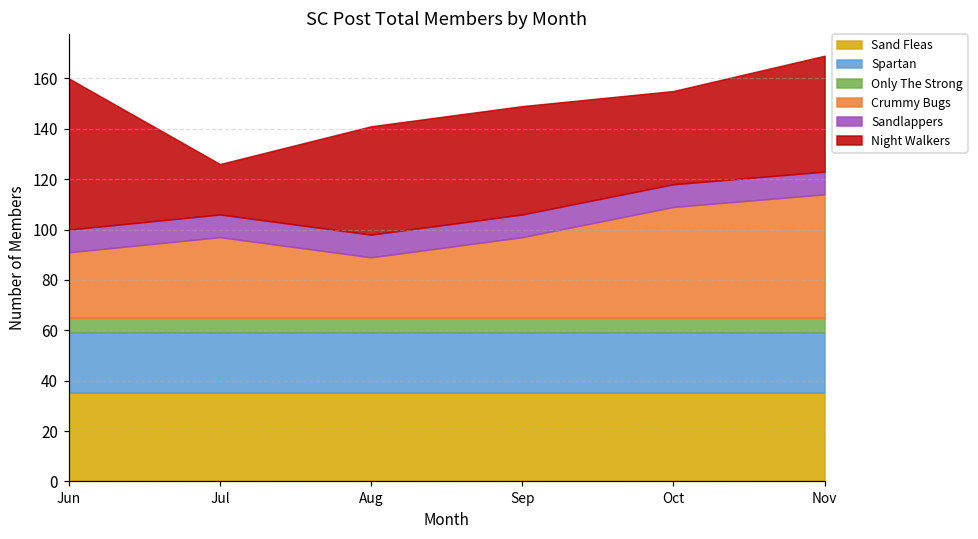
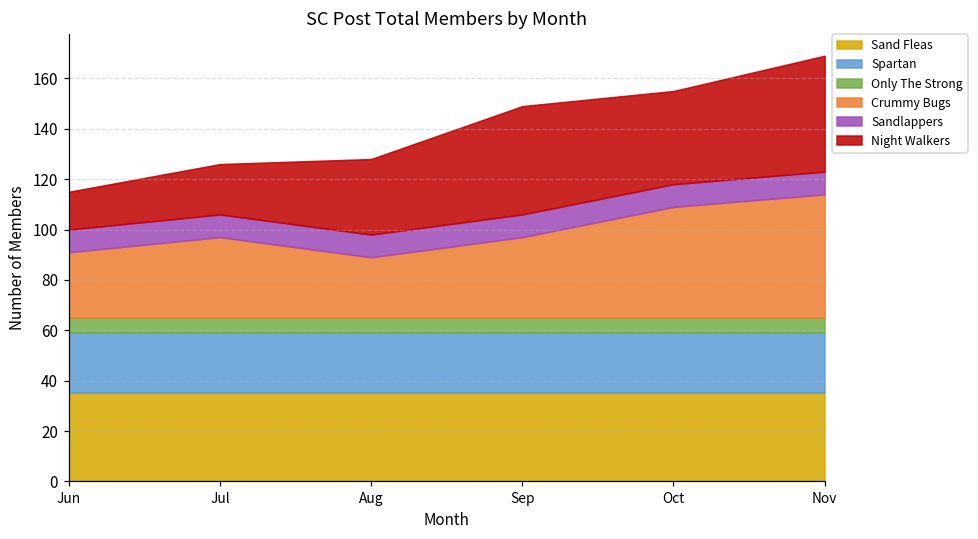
Night Walkers, Jun: 60 -> 15
Night Walkers, Aug: 43 -> 30
